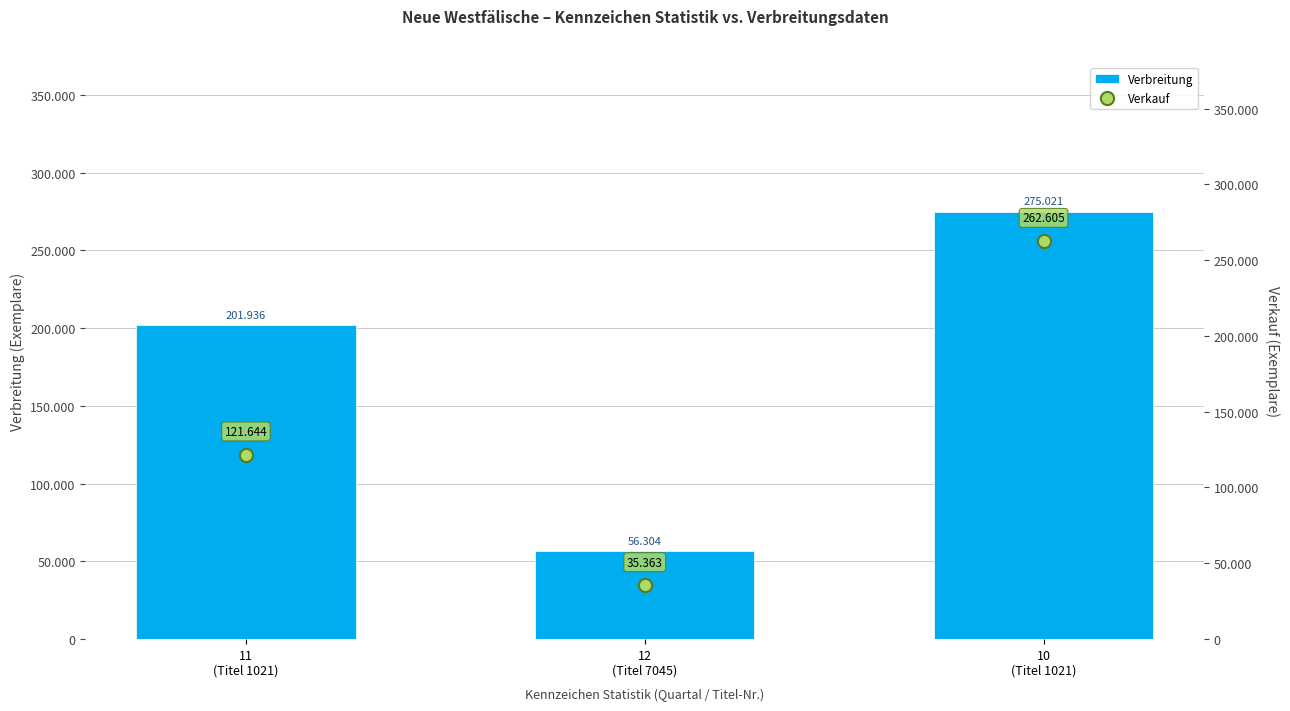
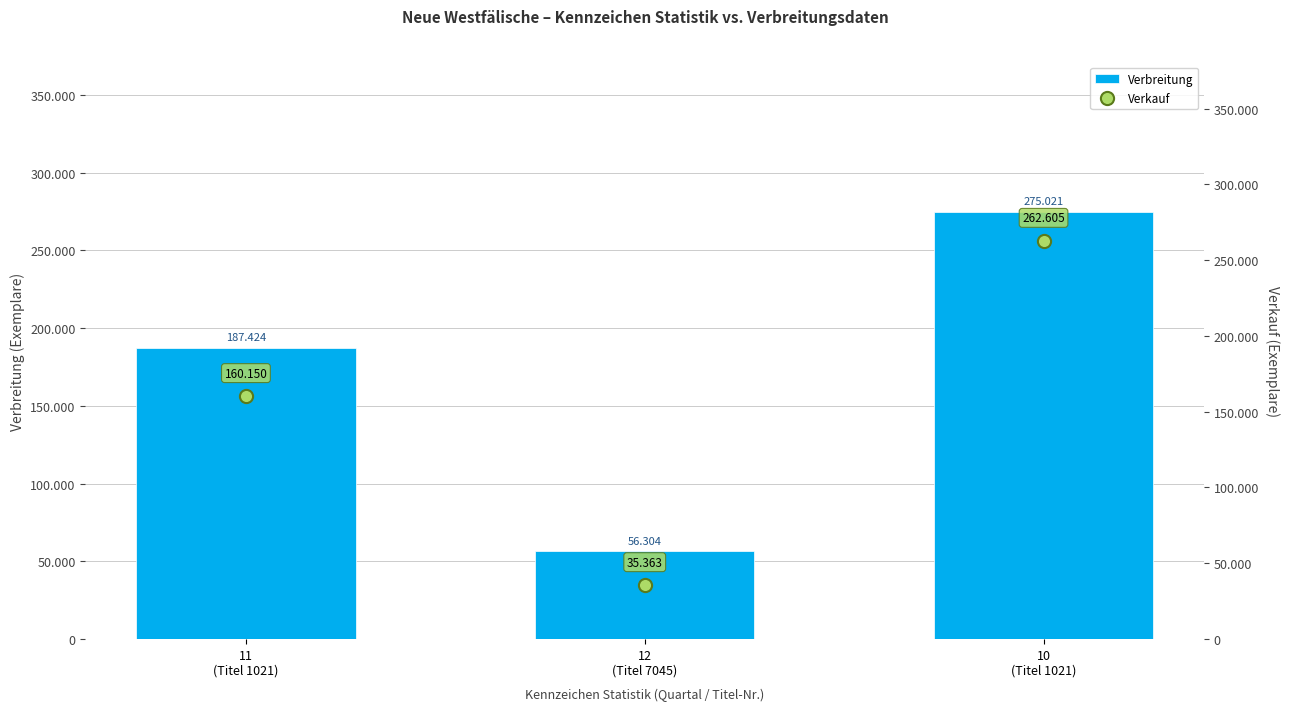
Verbreitung, 11 (Titel 1021): 201.936 -> 187.424
Verkauf, 11 (Titel 1021): 121.644 -> 160.150
